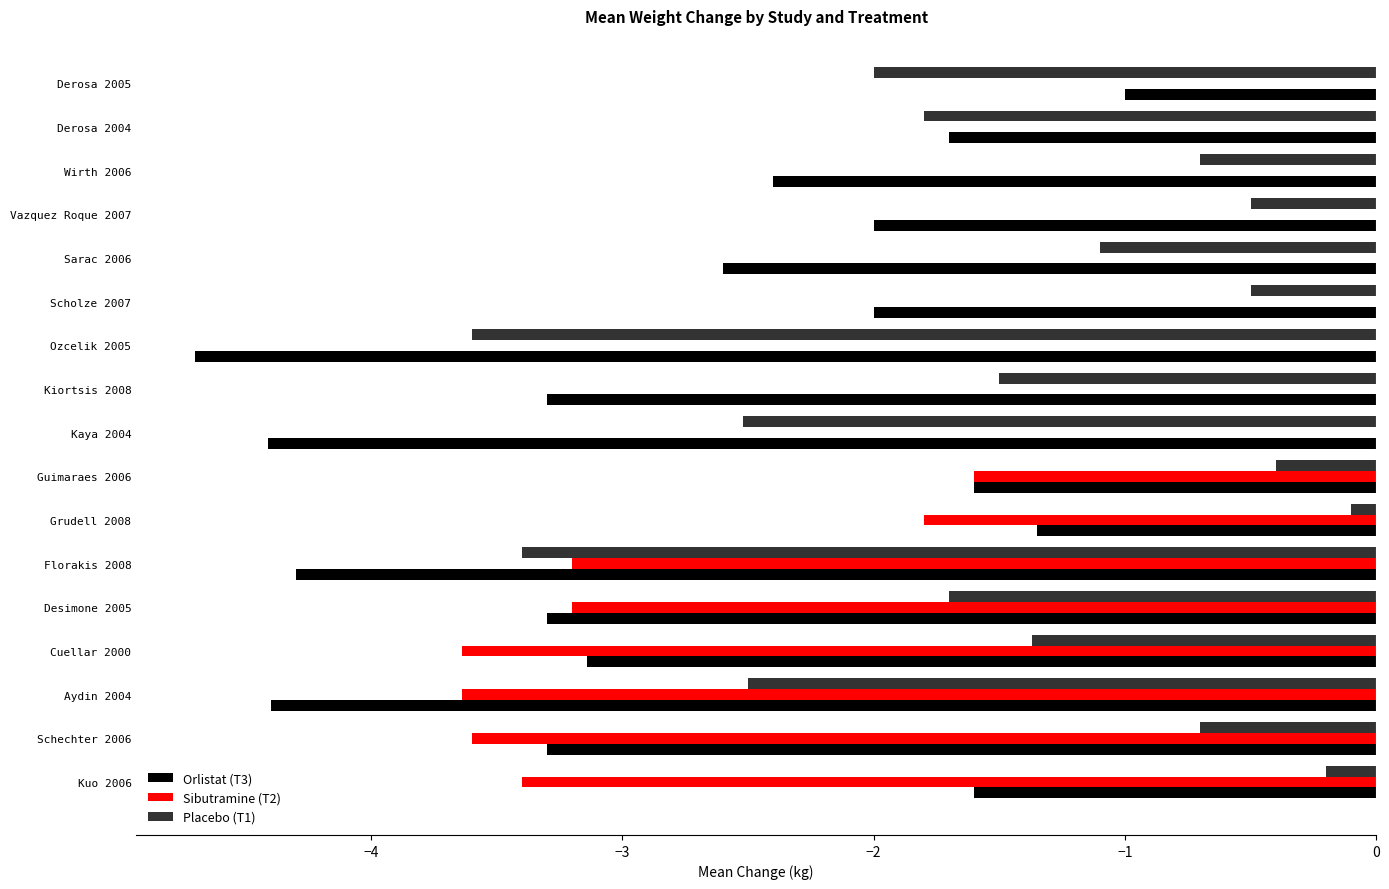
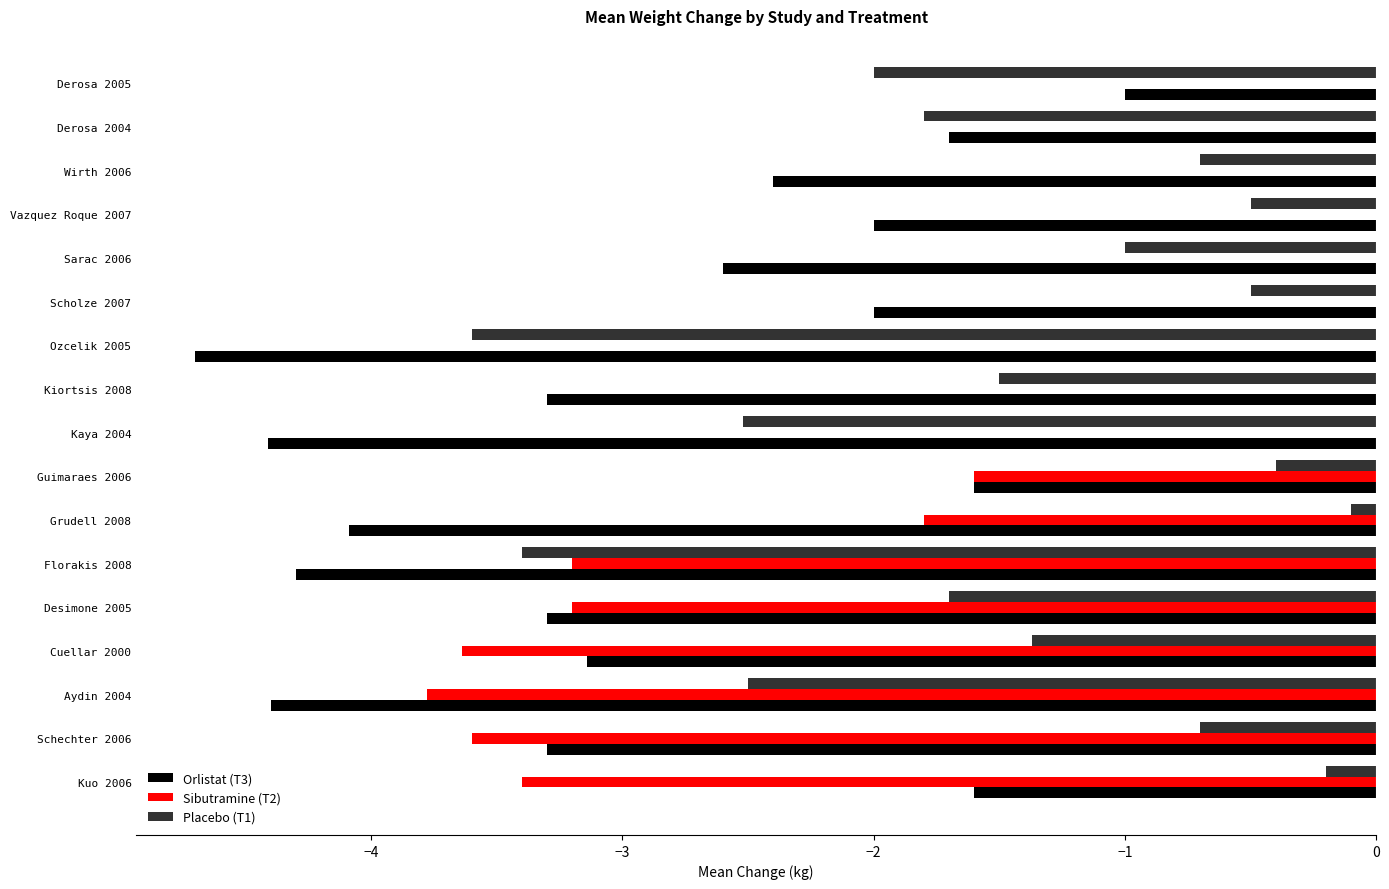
Placebo (T1), Sarac 2006: -1.1 -> -1.0
Orlistat (T3), Grudell 2008: -1.35 -> -4.09
Sibutramine (T2), Aydin 2004: -3.64 -> -3.78
